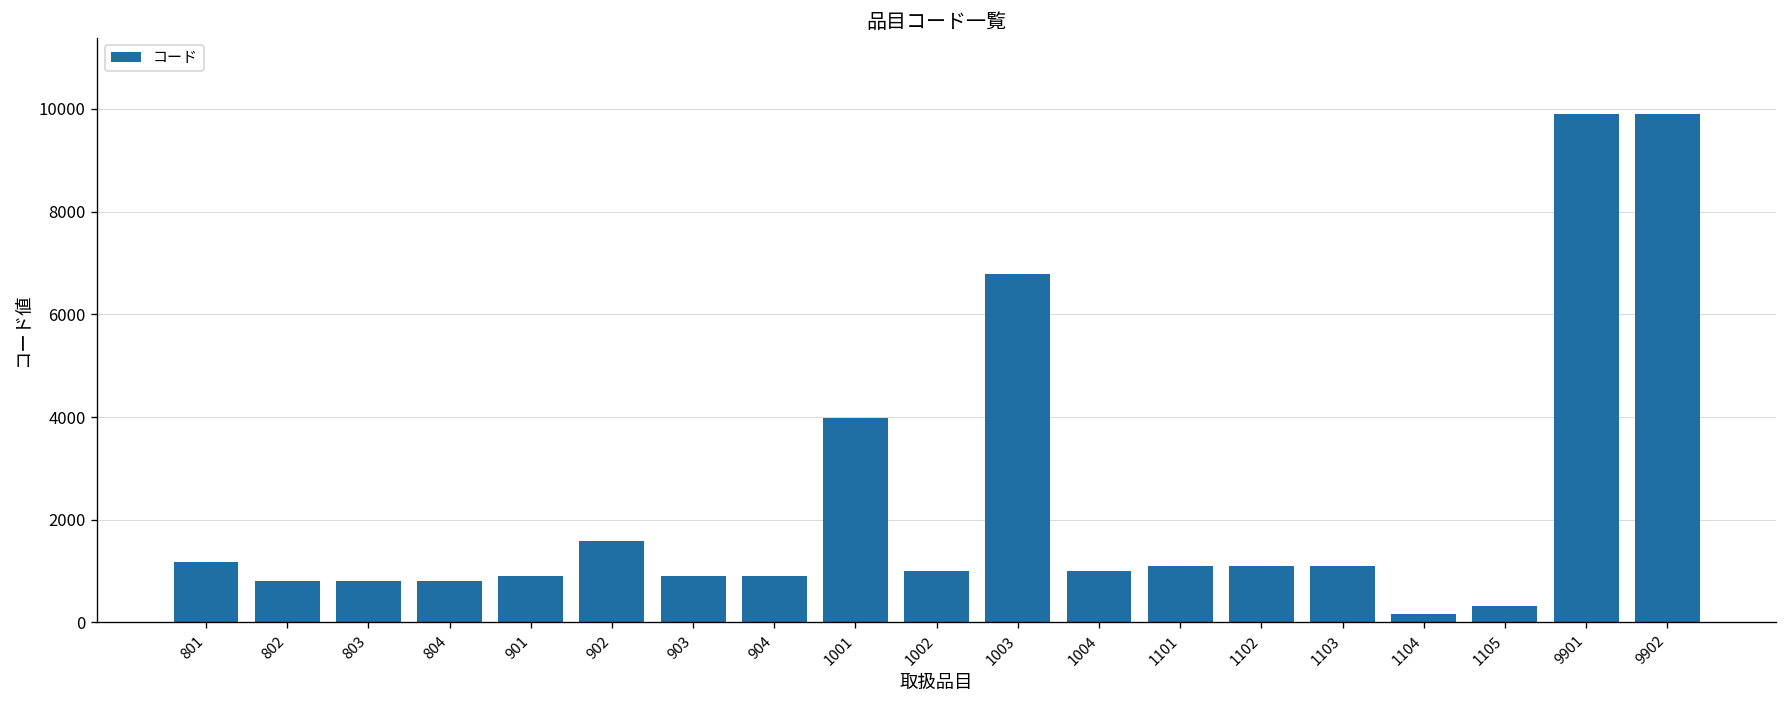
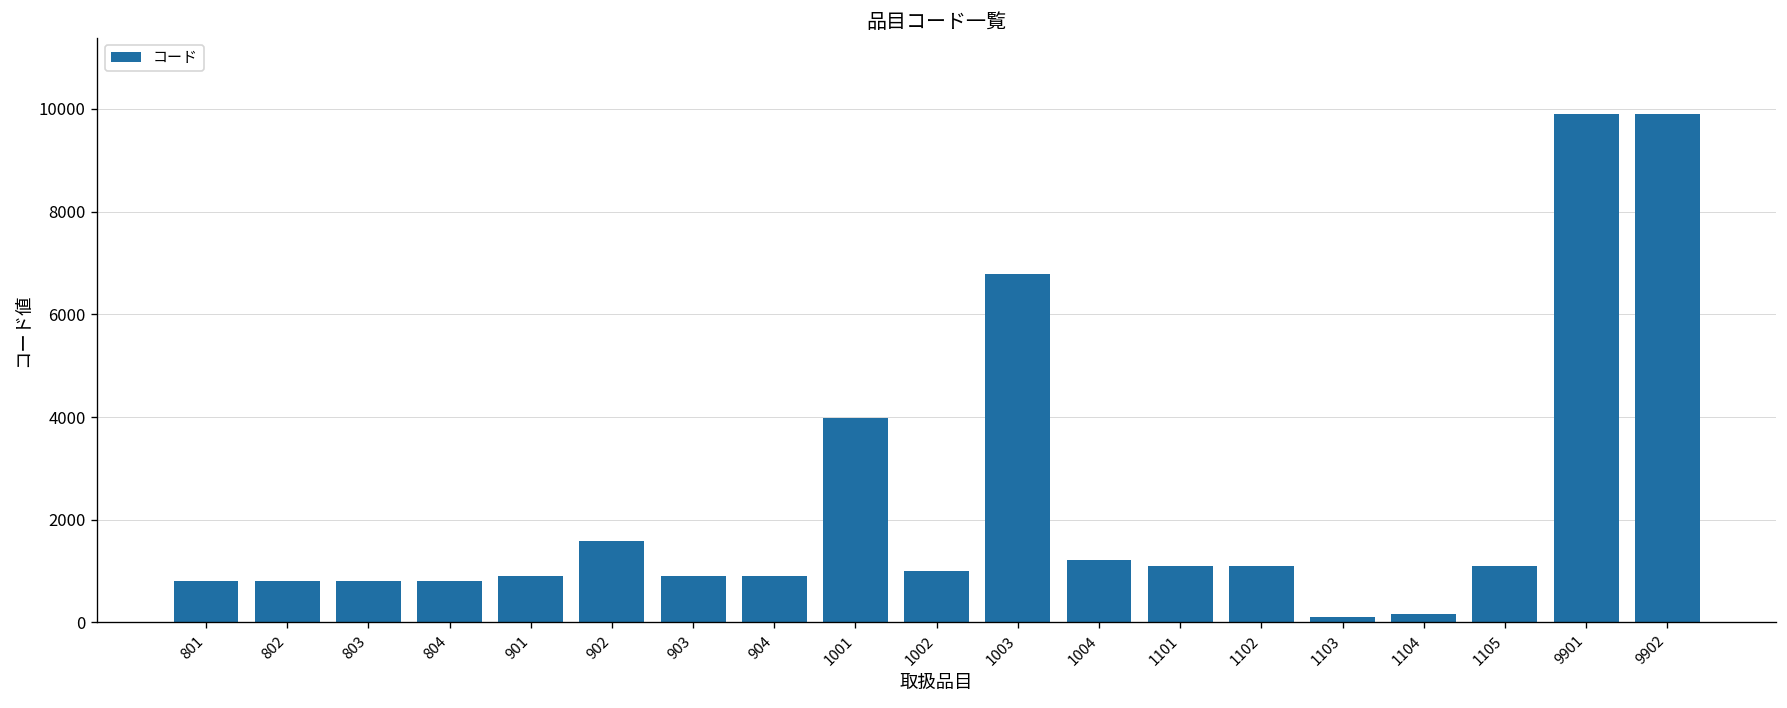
801: 1200 -> 800
1004: 1000 -> 1200
1103: 1100 -> 100
1105: 300 -> 1100
